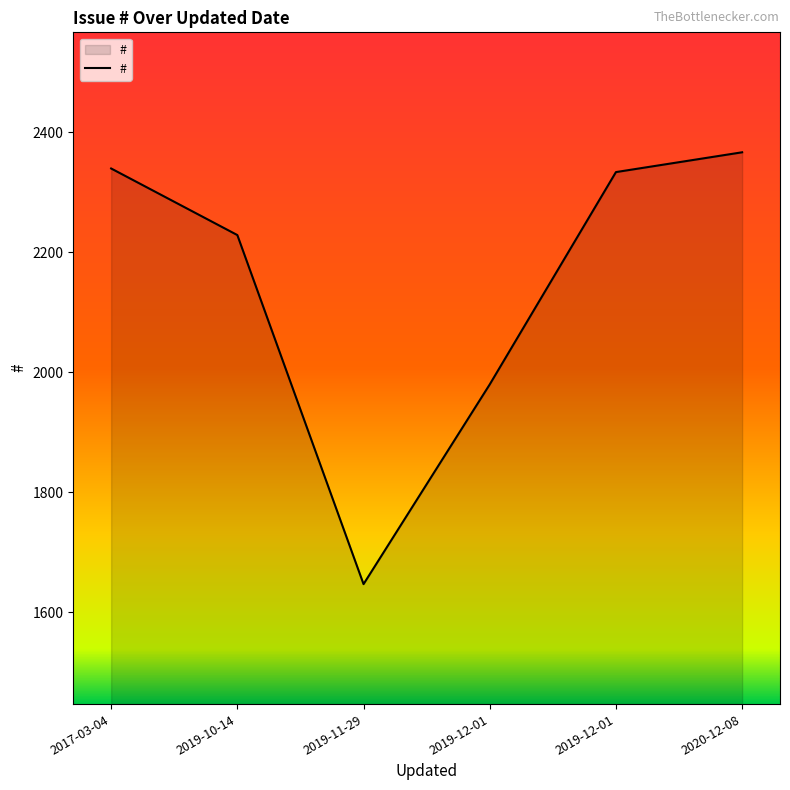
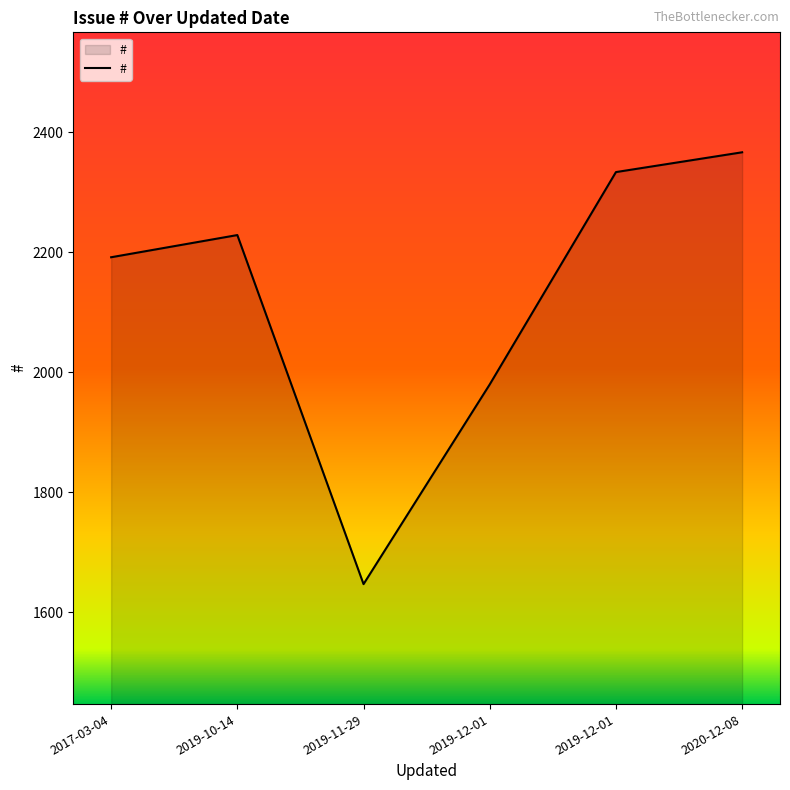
2017-03-04: 2340 -> 2190
